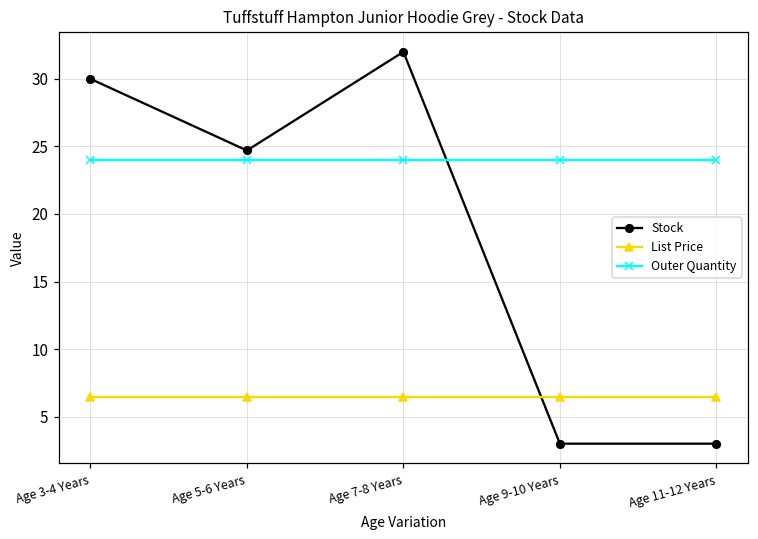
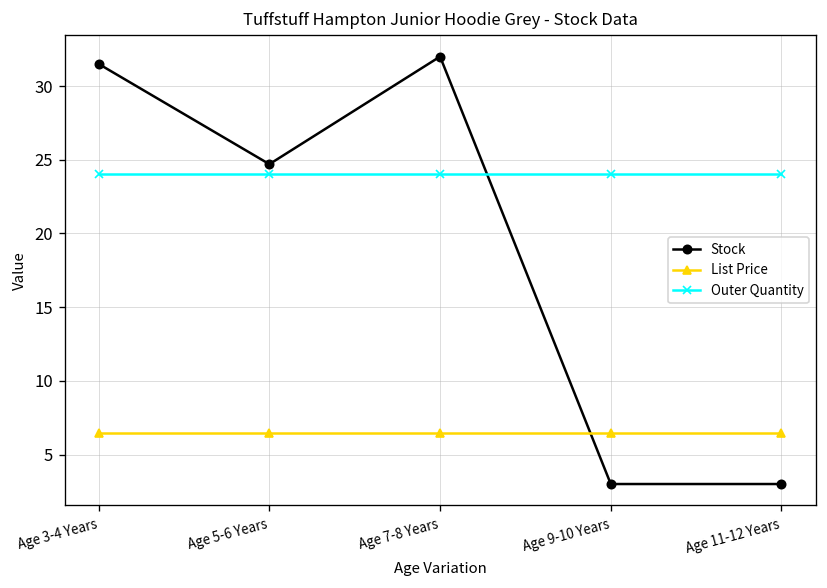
Stock, Age 3-4 Years: 30.0 -> 31.5
